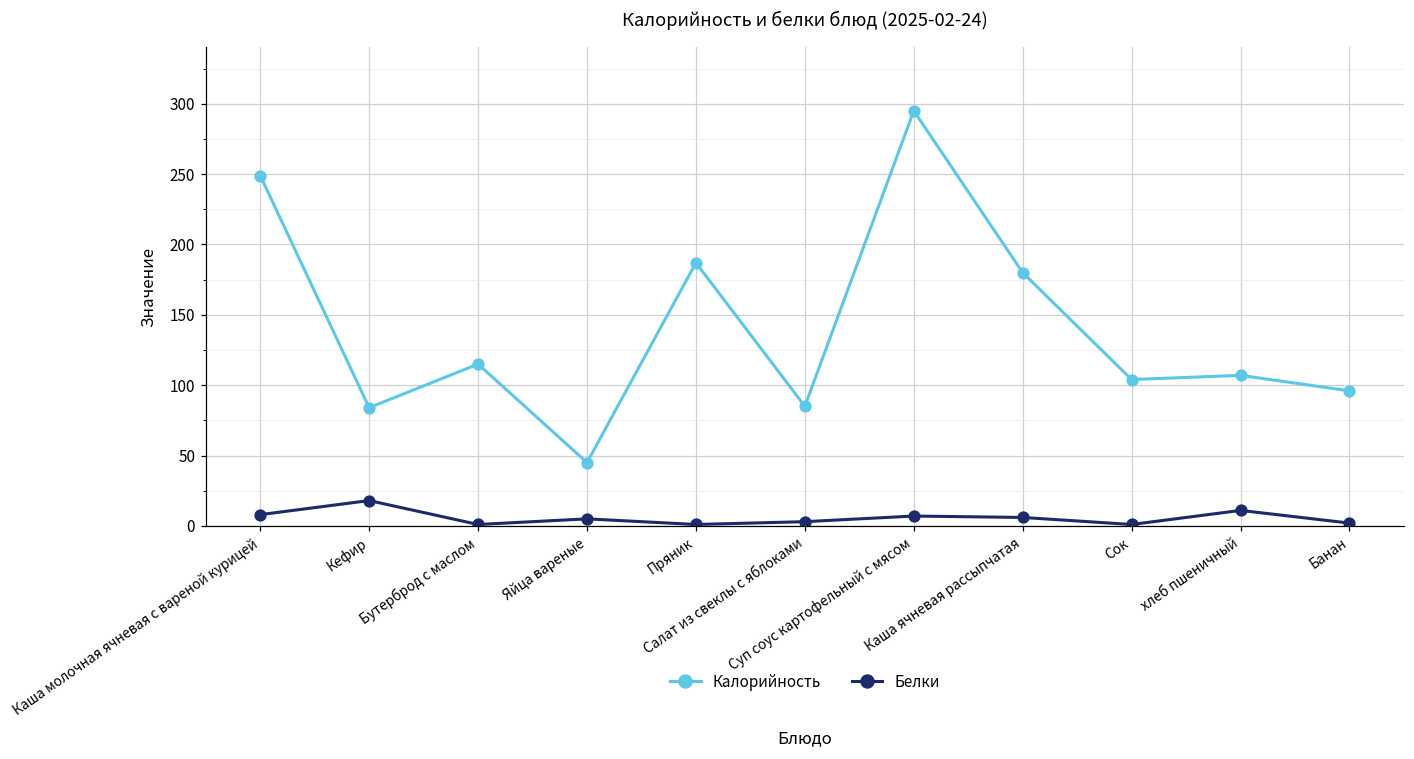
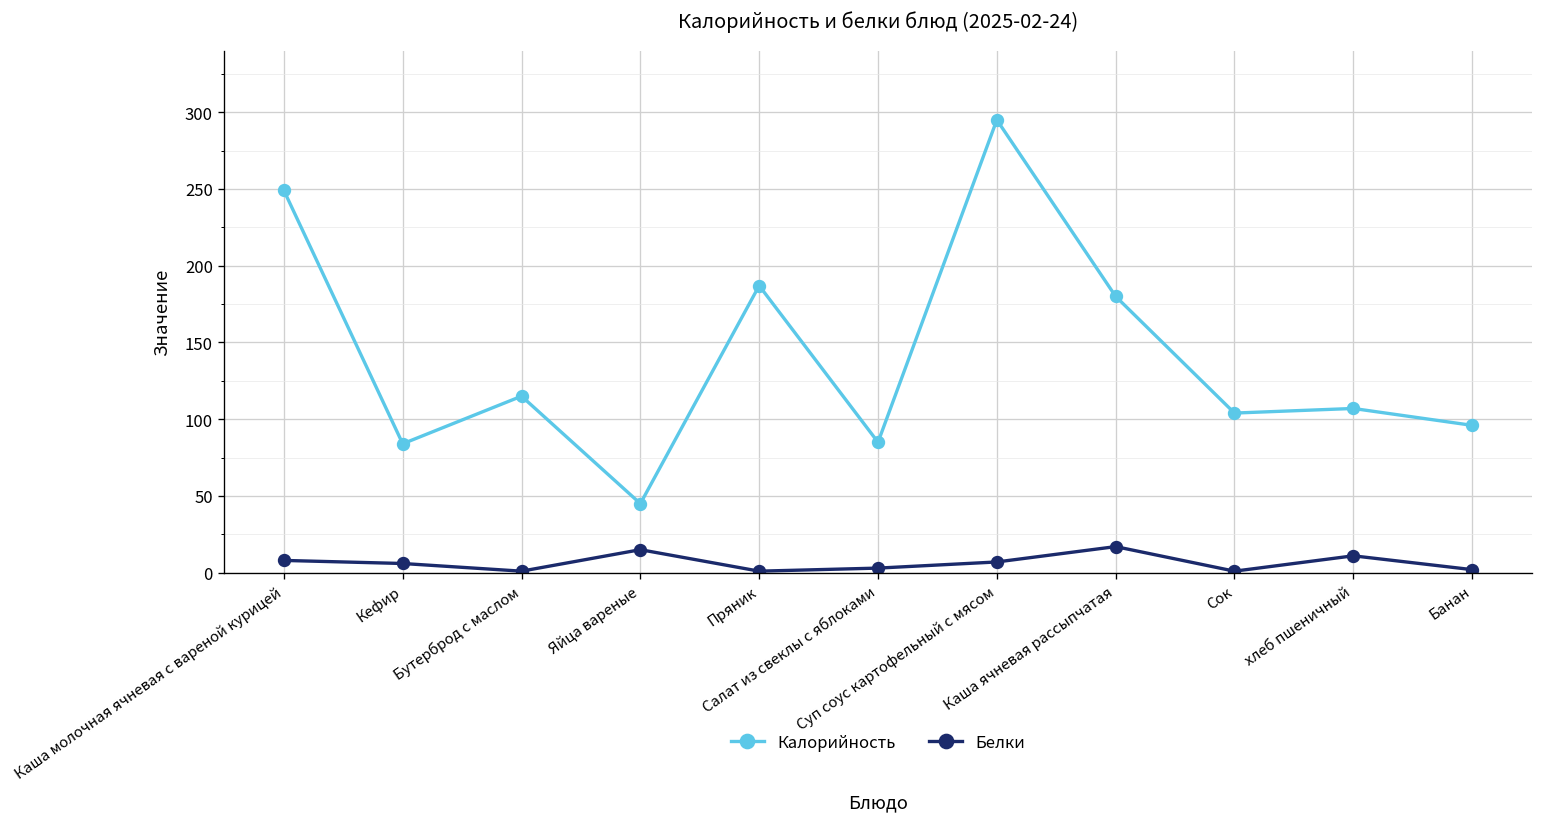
Белки, Кефир: 18 -> 6
Белки, Яйца вареные: 5 -> 15
Белки, Каша ячневая рассыпчатая: 6 -> 17
